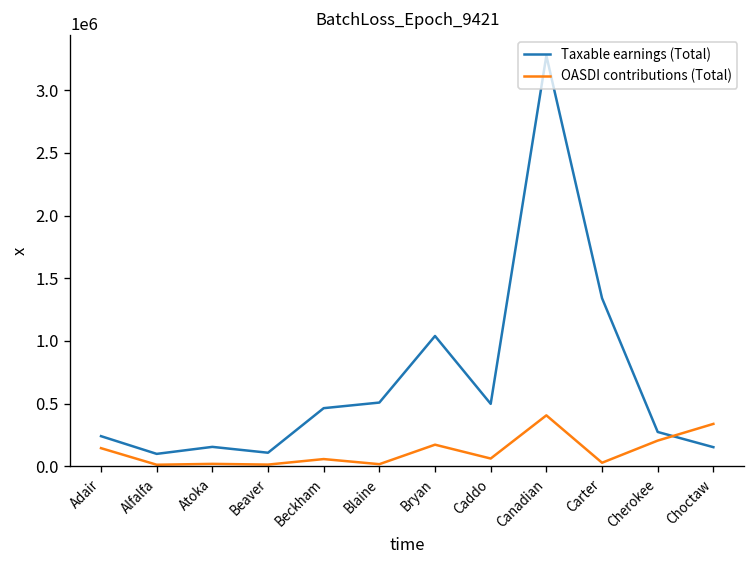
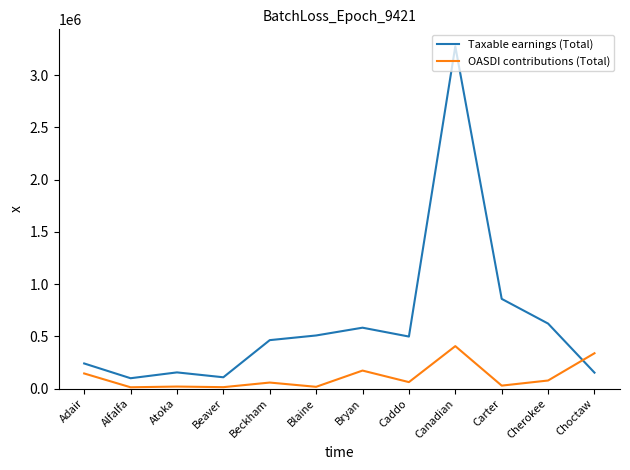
Taxable earnings (Total), Bryan: 1040000 -> 580000
Taxable earnings (Total), Carter: 1340000 -> 860000
Taxable earnings (Total), Cherokee: 270000 -> 620000
OASDI contributions (Total), Cherokee: 200000 -> 80000
